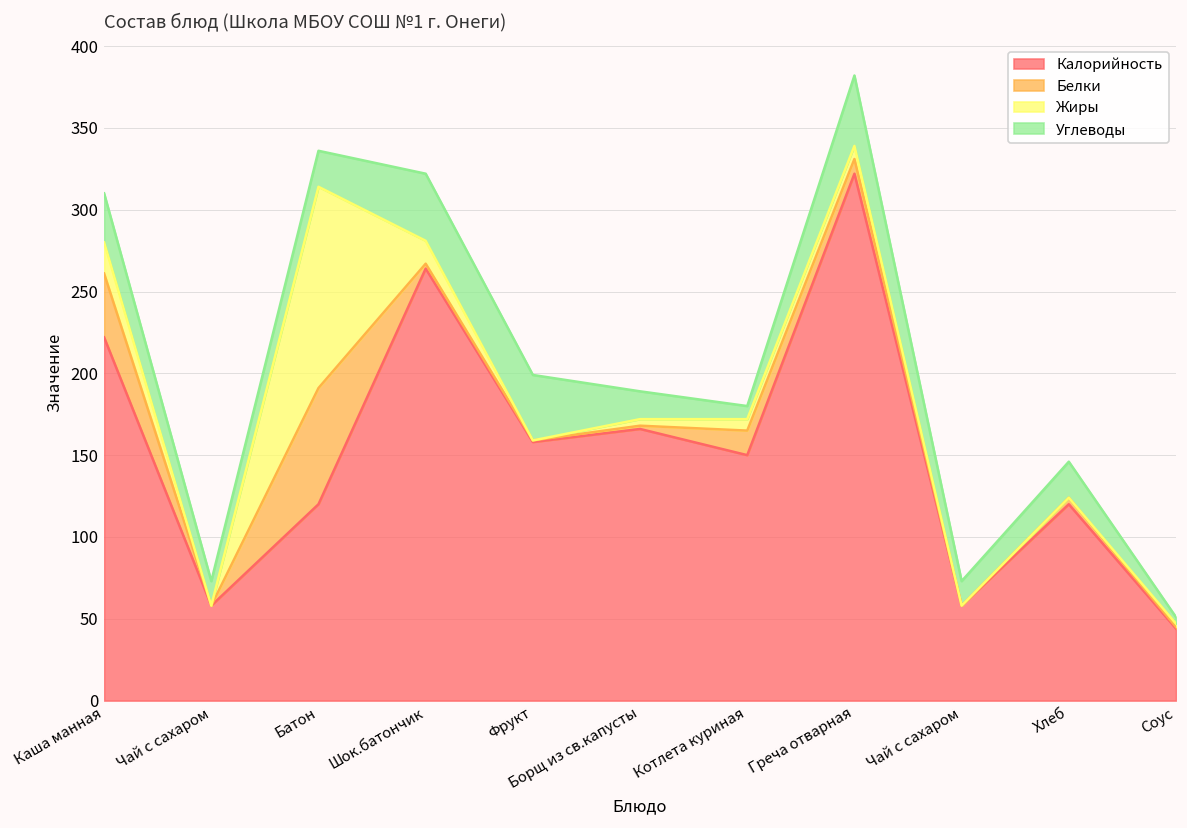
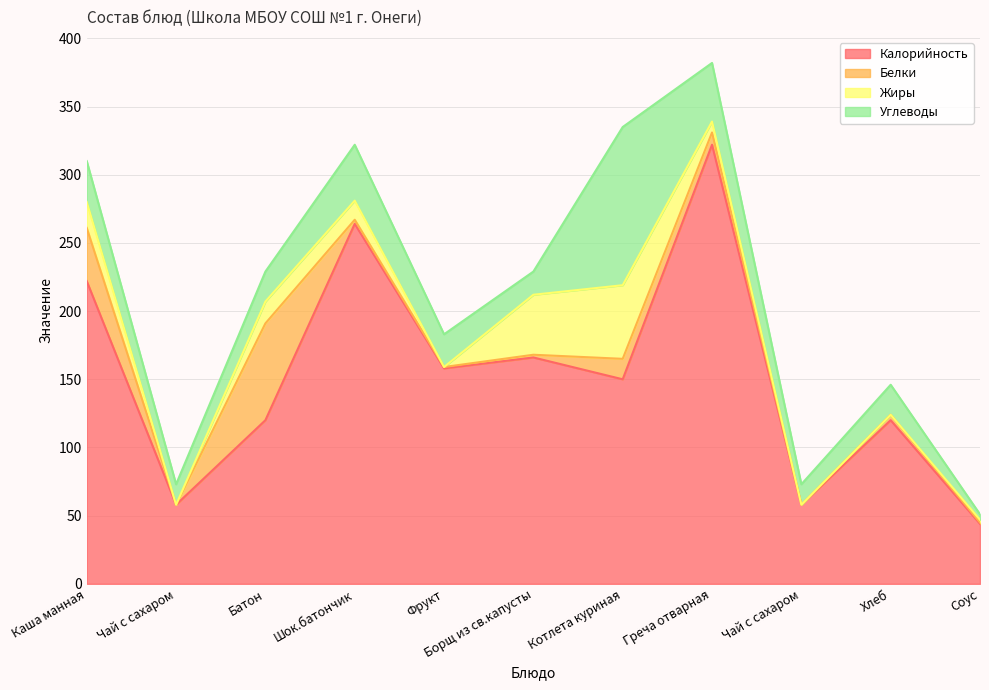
Жиры, Батон: 123 -> 16
Углеводы, Фрукт: 40 -> 24
Жиры, Борщ из св.капусты: 4 -> 44
Жиры, Котлета куриная: 7 -> 54
Углеводы, Котлета куриная: 8 -> 116
